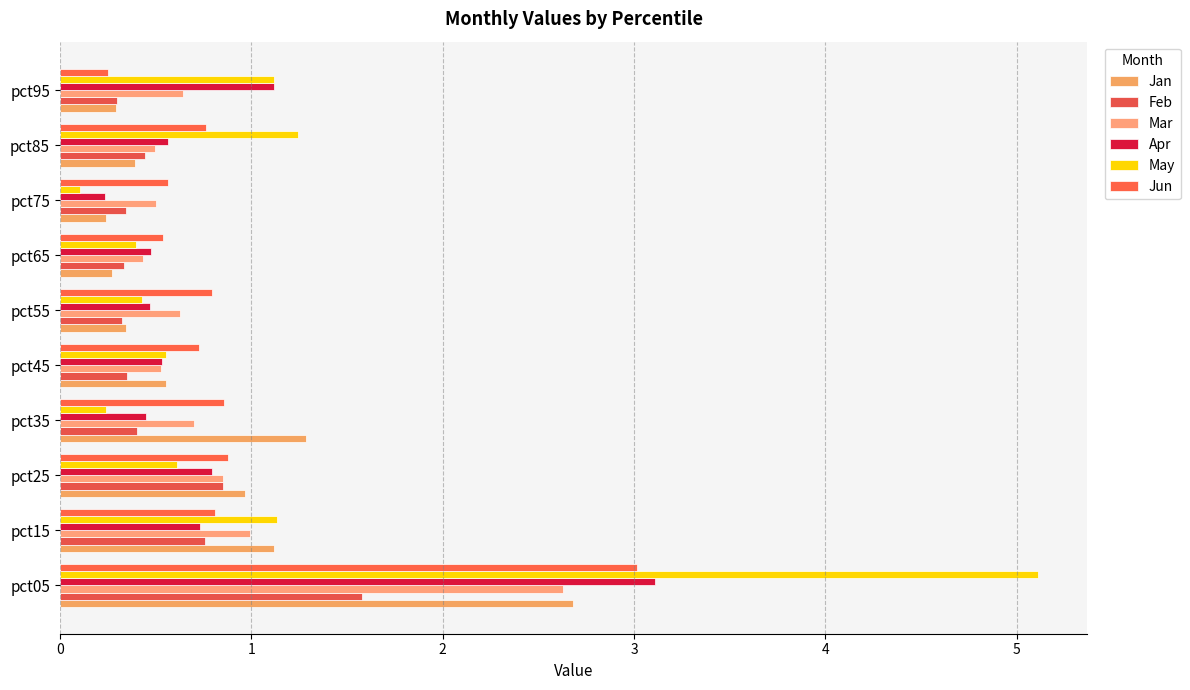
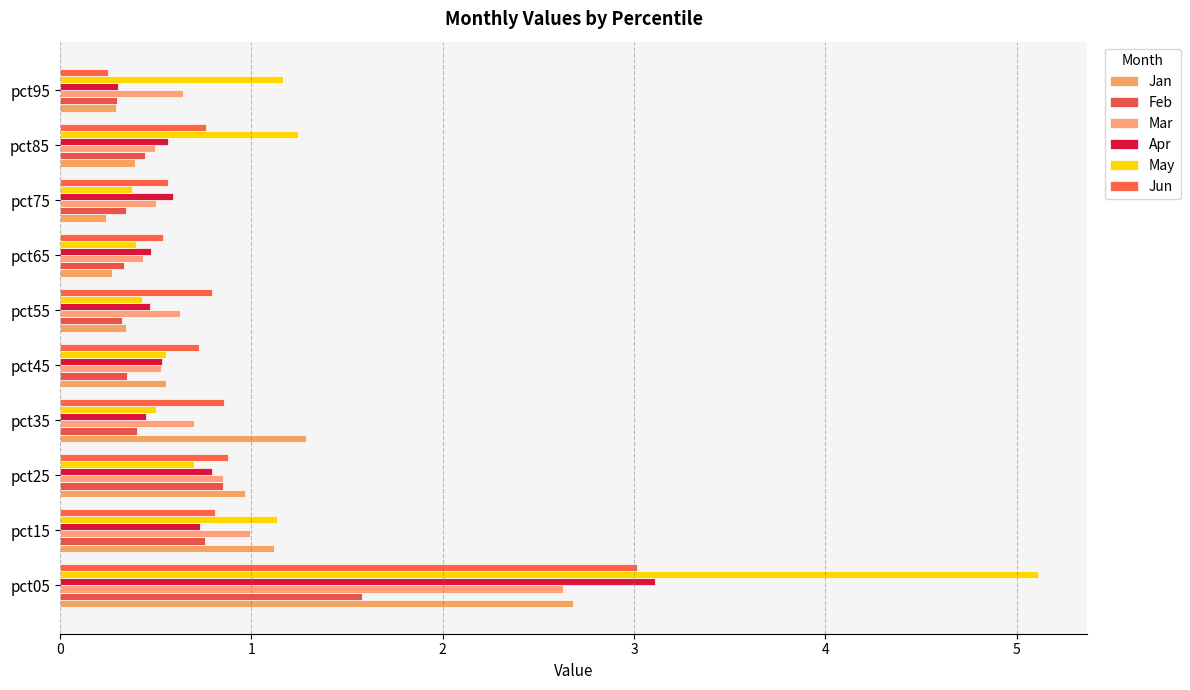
May, pct95: 1.12 -> 1.16
Apr, pct95: 1.12 -> 0.31
May, pct75: 0.11 -> 0.38
Apr, pct75: 0.23 -> 0.59
May, pct35: 0.24 -> 0.50
May, pct25: 0.61 -> 0.70
